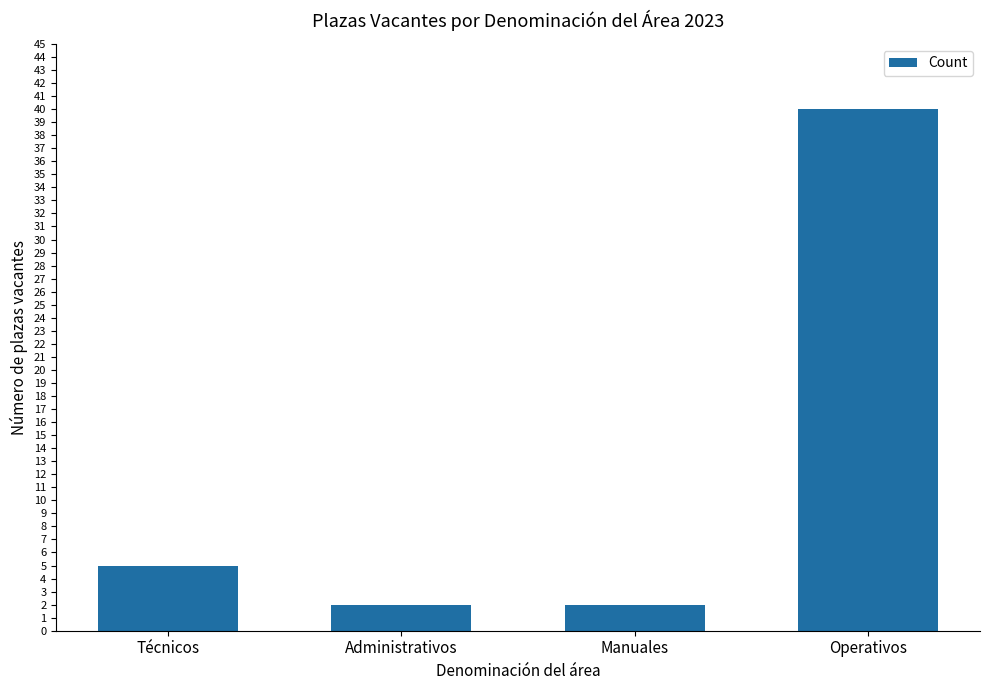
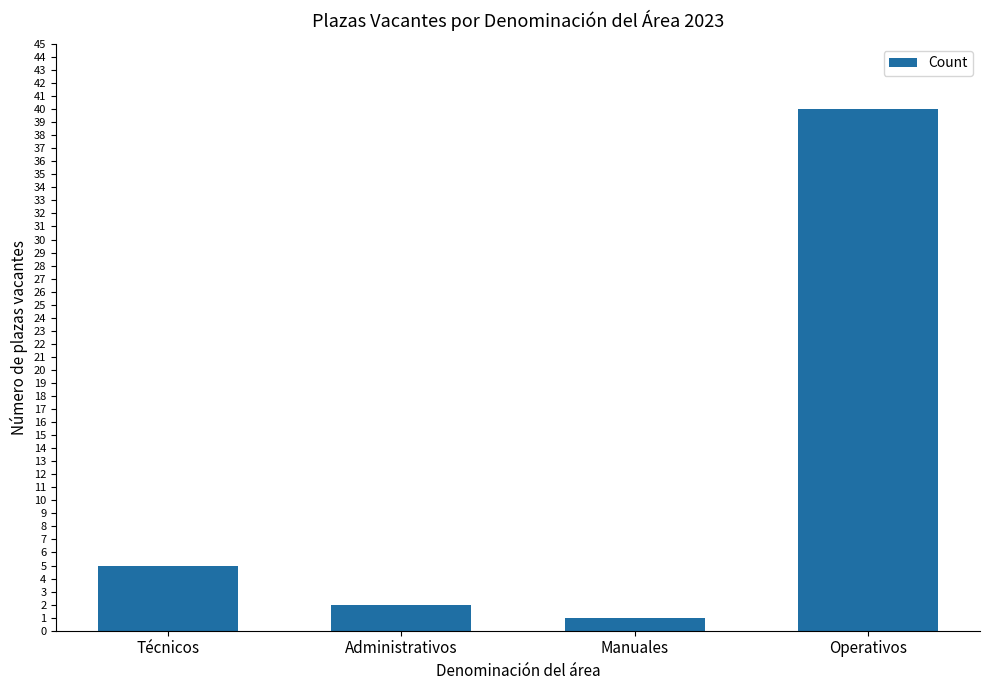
Manuales: 2 -> 1
